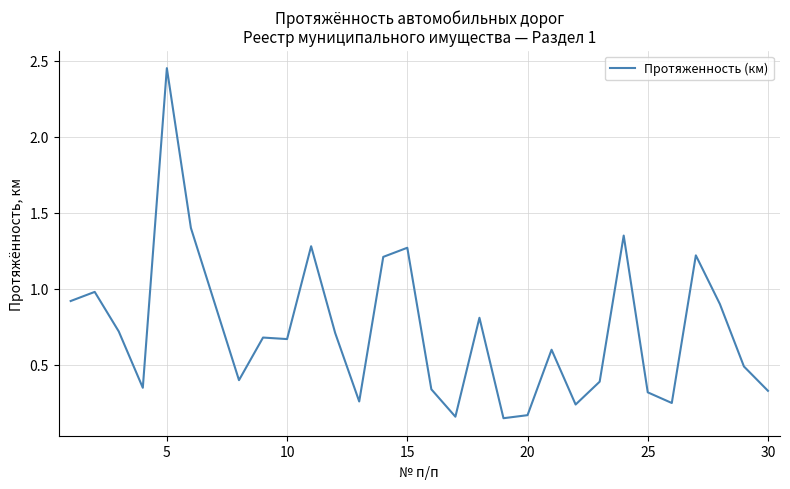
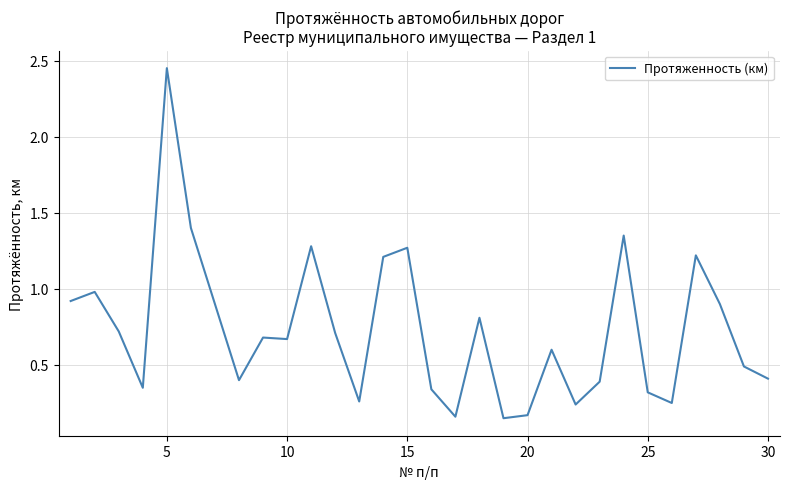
30: 0.33 -> 0.41
